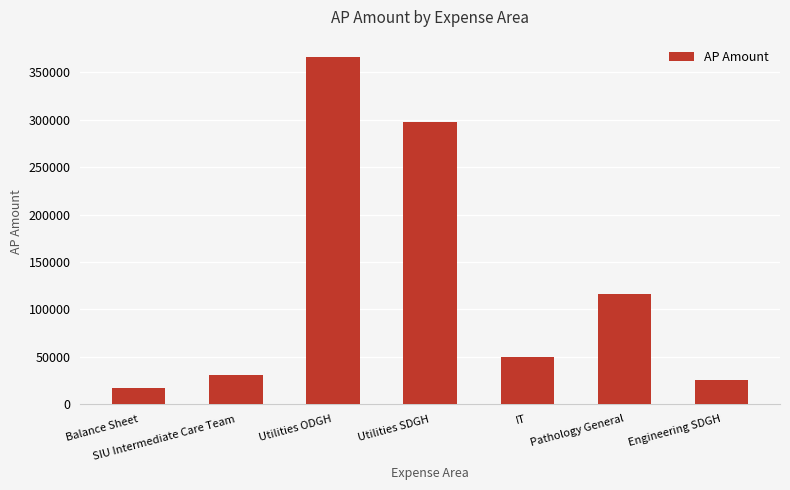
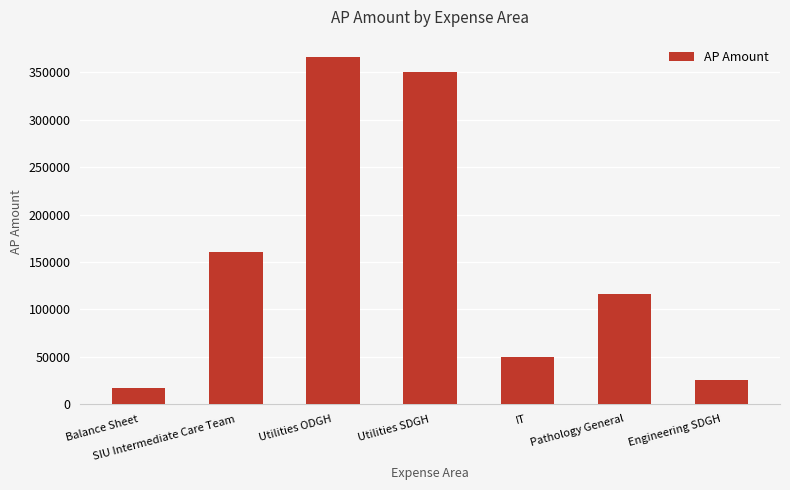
SIU Intermediate Care Team: 30000 -> 160000
Utilities SDGH: 300000 -> 350000
